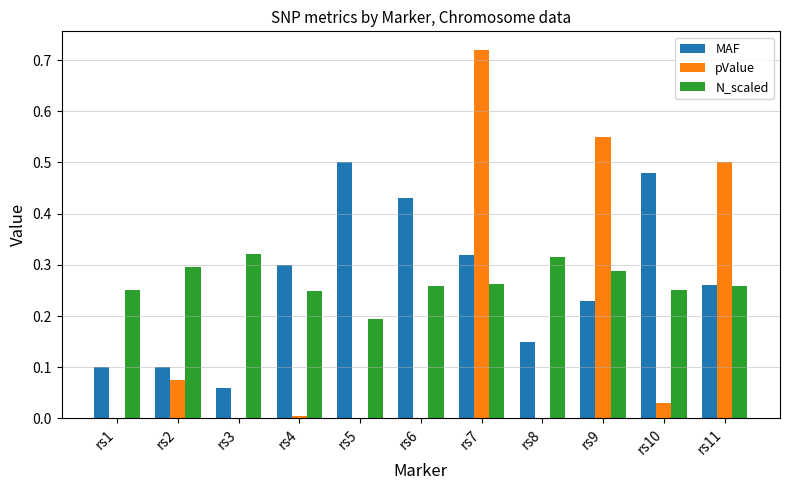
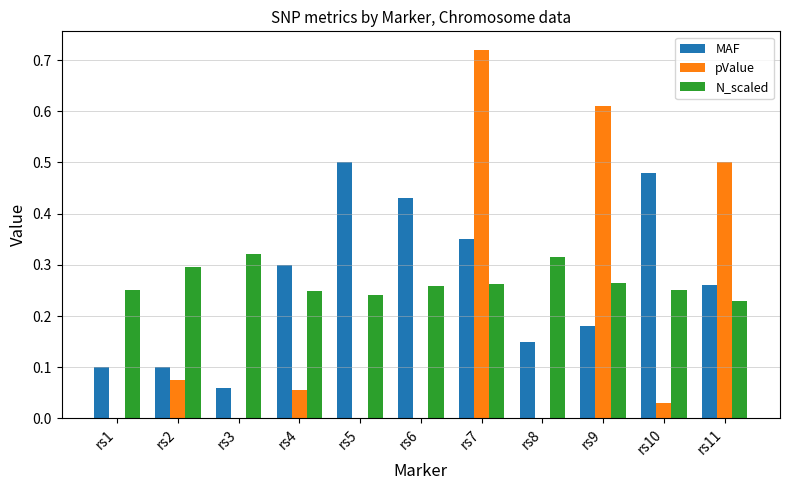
pValue, rs4: 0.01 -> 0.06
N_scaled, rs5: 0.20 -> 0.24
MAF, rs7: 0.32 -> 0.35
MAF, rs9: 0.23 -> 0.18
pValue, rs9: 0.55 -> 0.61
N_scaled, rs9: 0.29 -> 0.26
N_scaled, rs11: 0.26 -> 0.23
